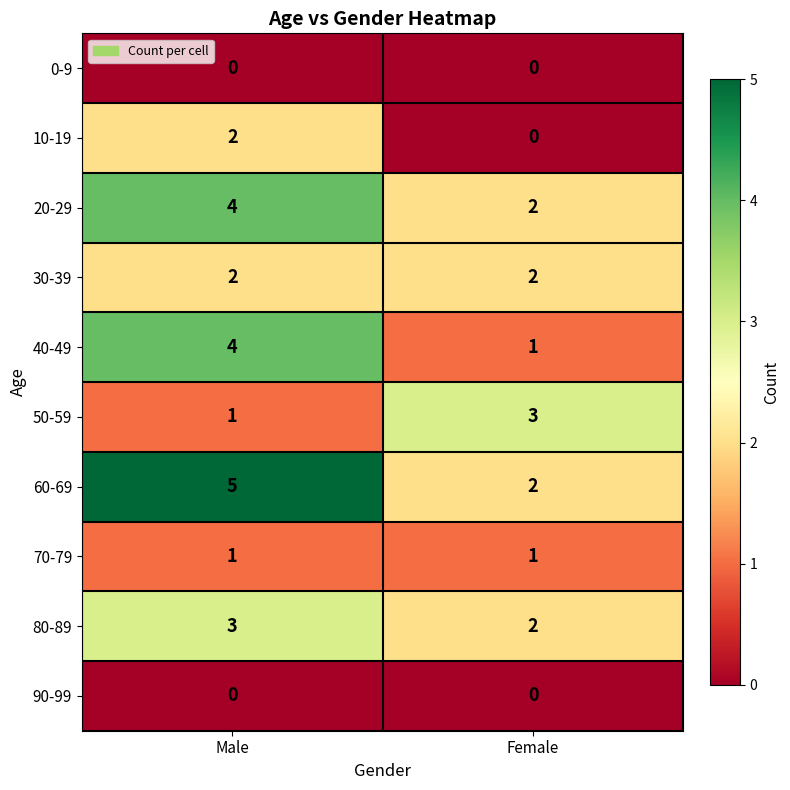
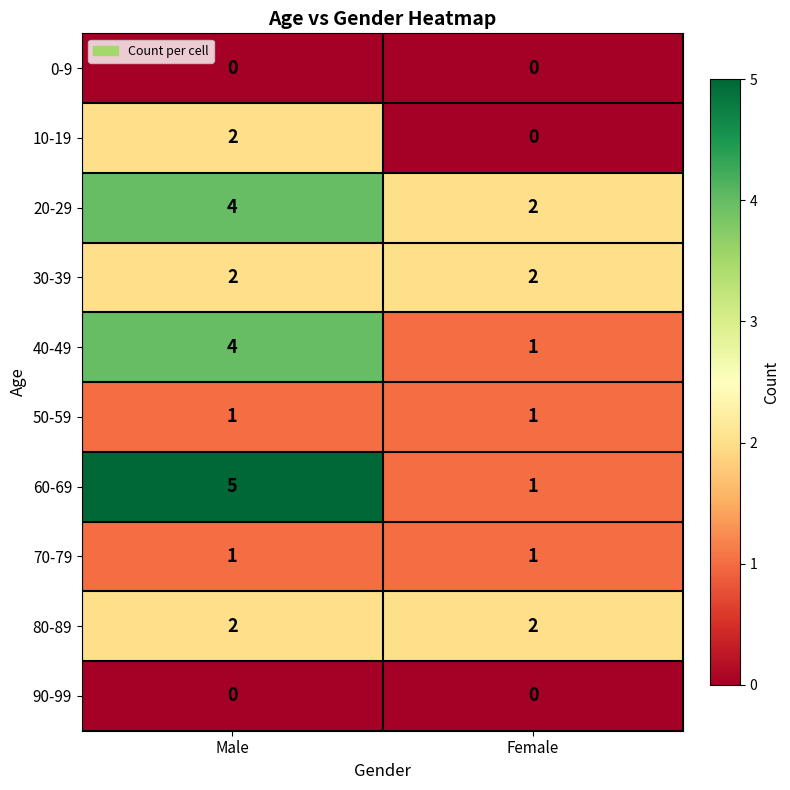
50-59, Female: 3 -> 1
60-69, Female: 2 -> 1
80-89, Male: 3 -> 2
